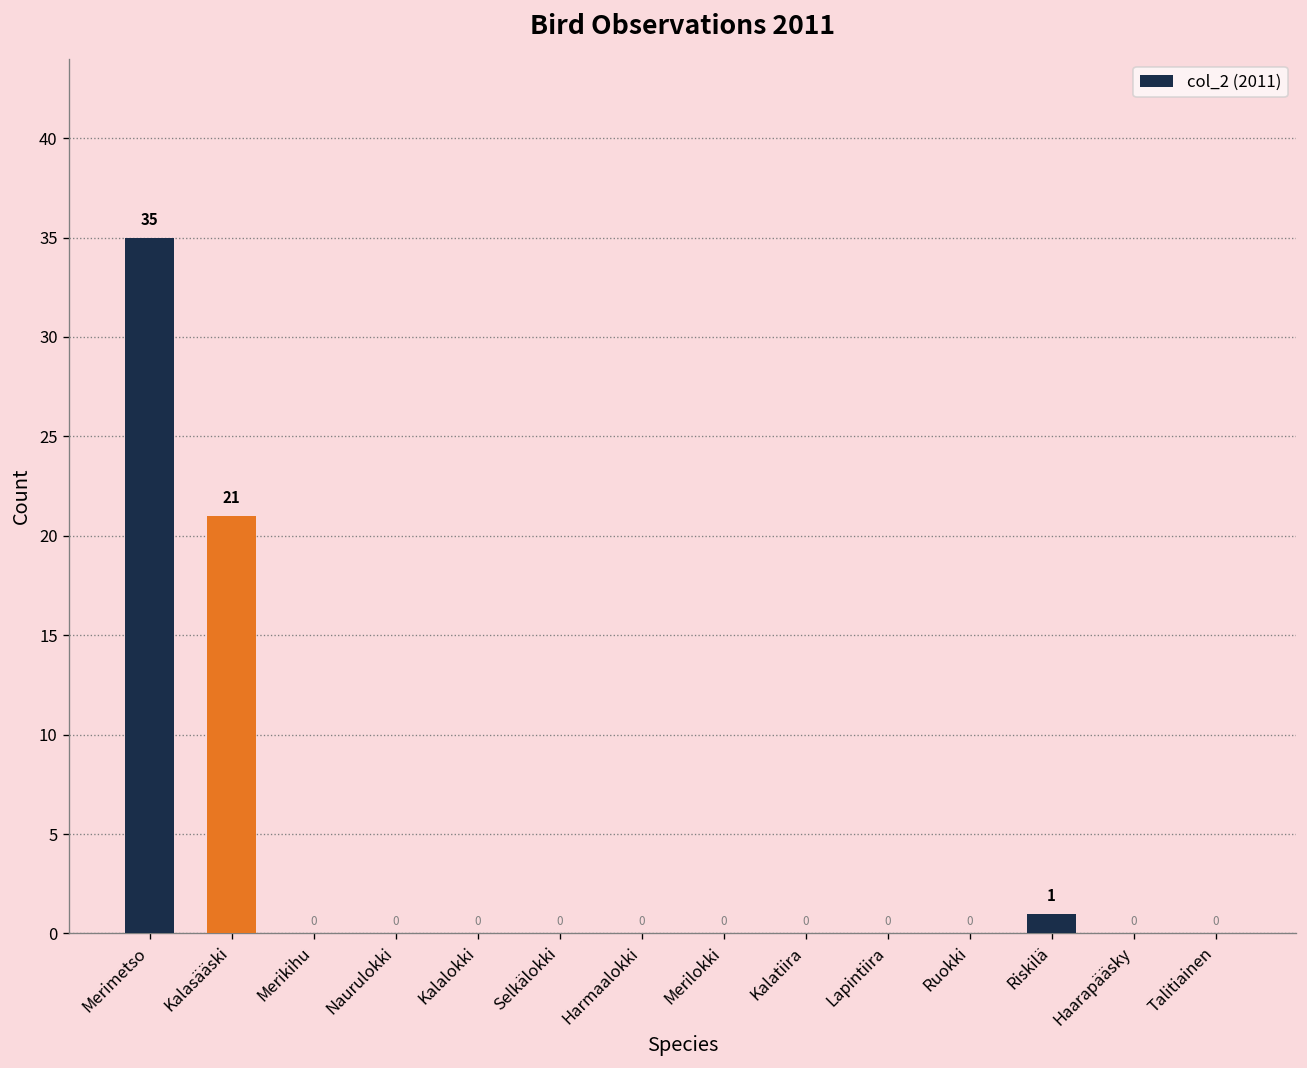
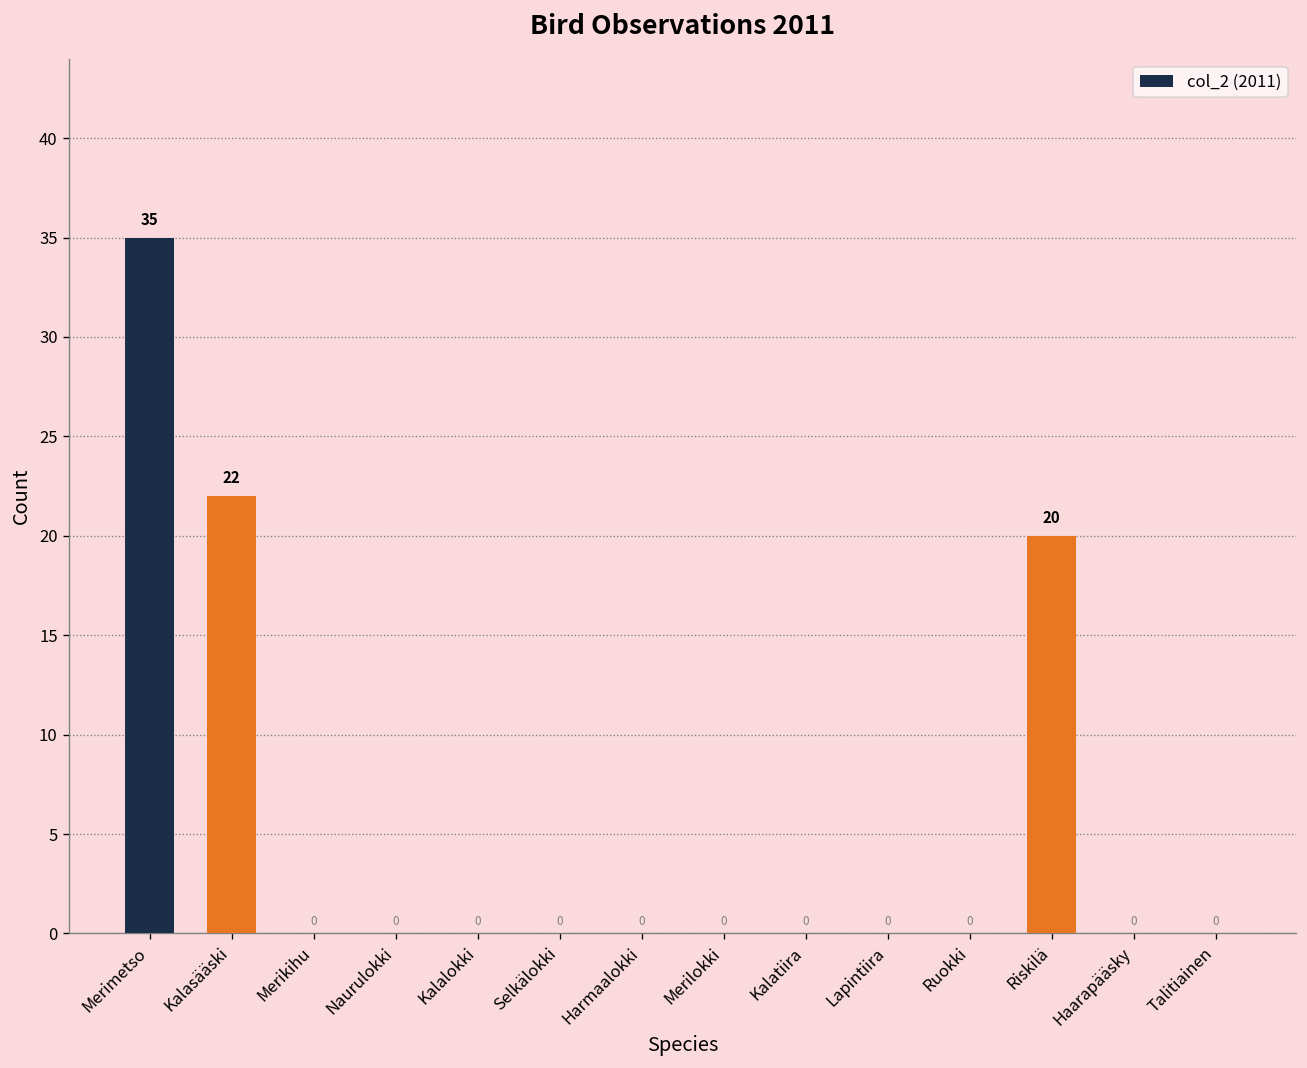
Kalasääski: 21 -> 22
Riskilä: 1 -> 20
